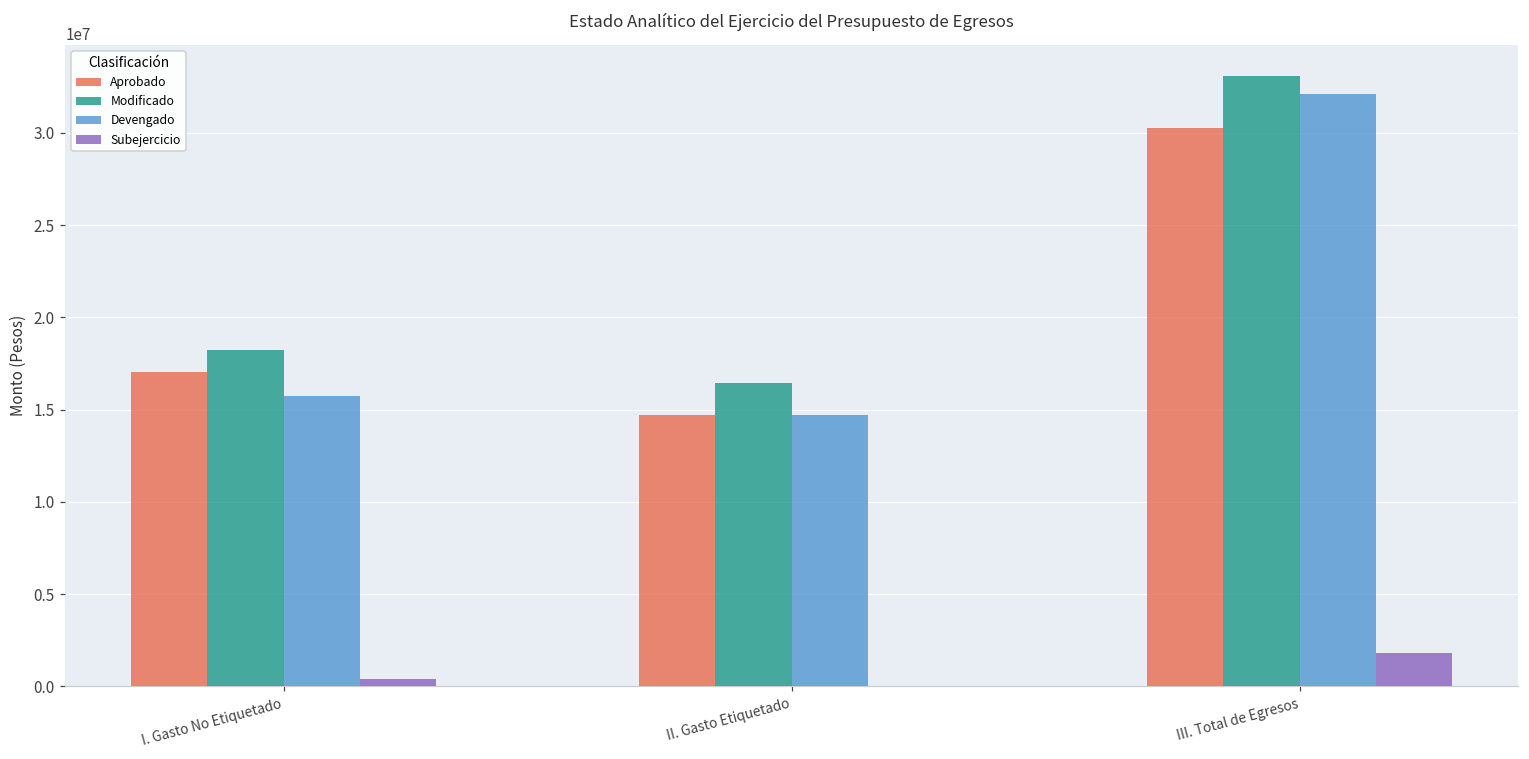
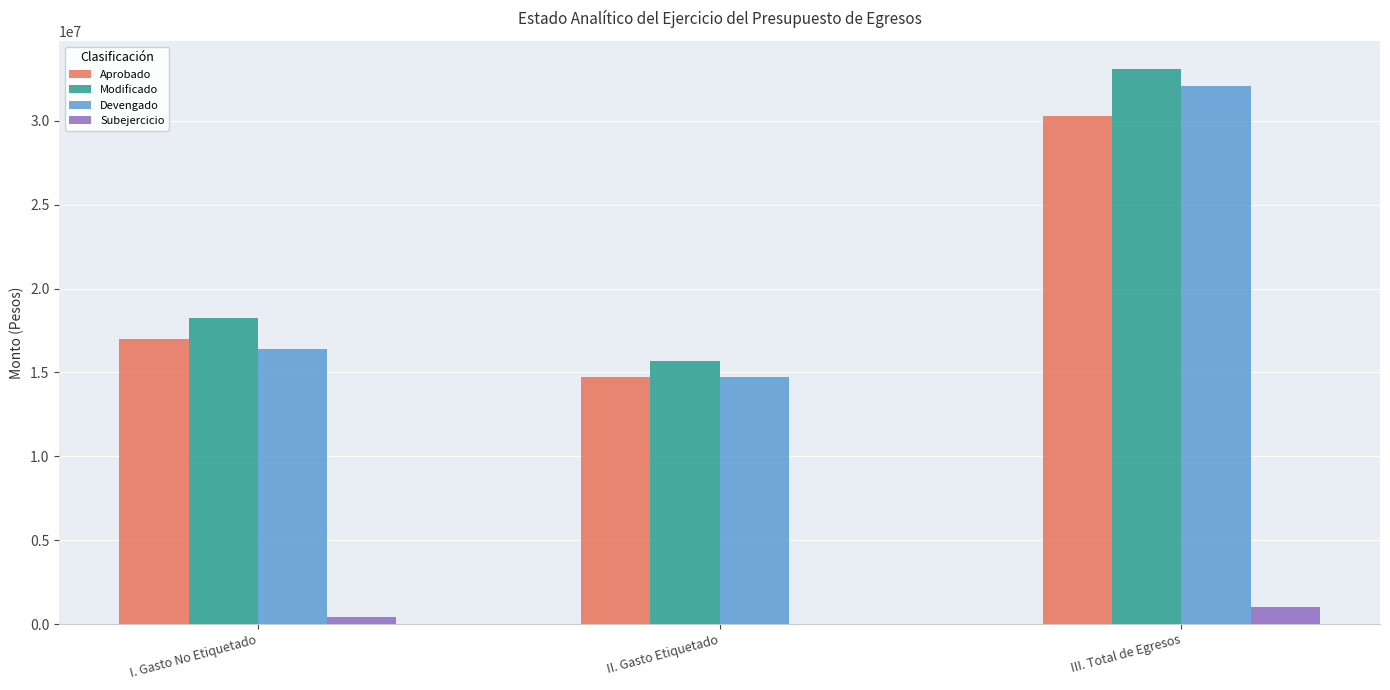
Devengado, I. Gasto No Etiquetado: 15700000 -> 16400000
Modificado, II. Gasto Etiquetado: 16500000 -> 15700000
Subejercicio, III. Total de Egresos: 1800000 -> 1000000
